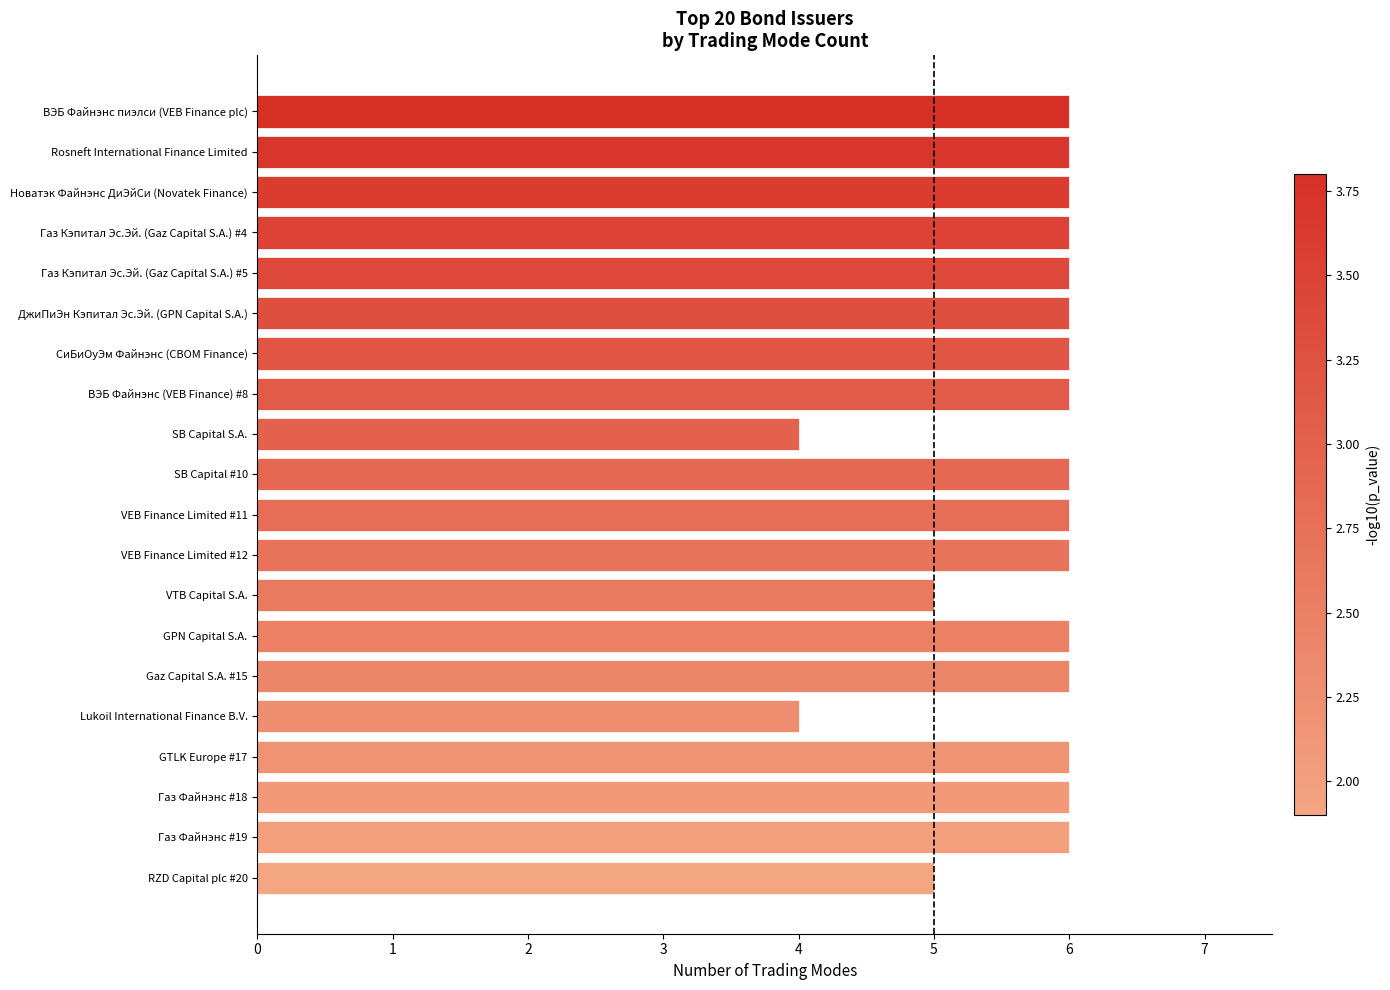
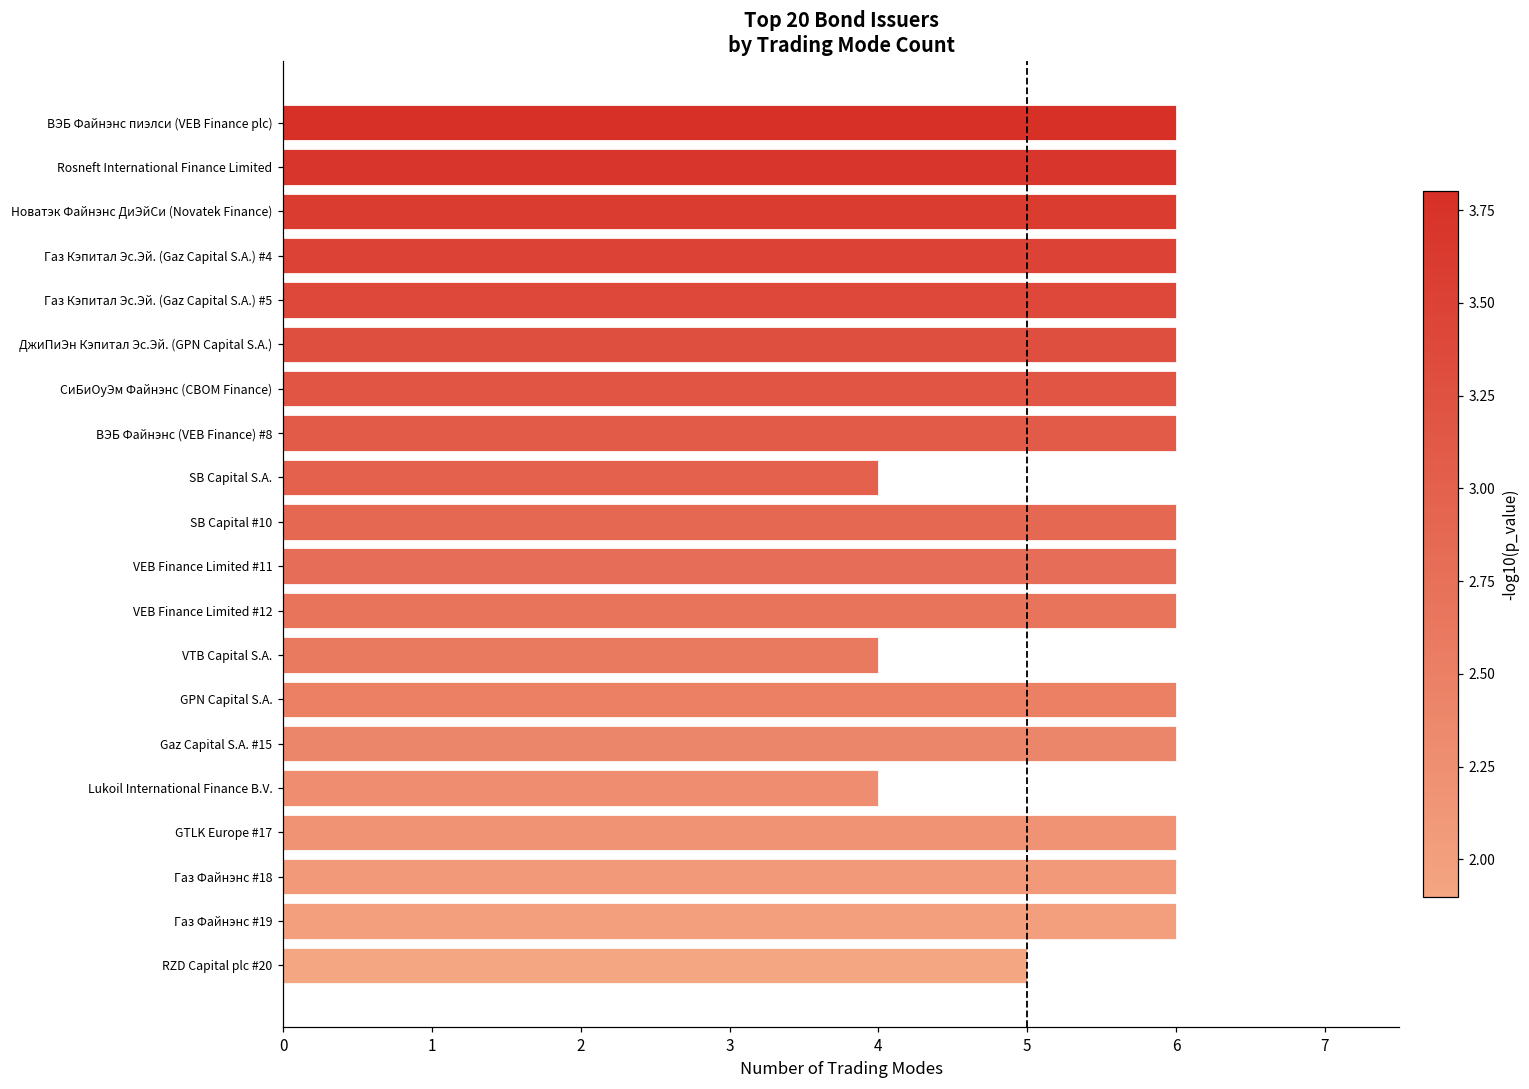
VTB Capital S.A.: 5 -> 4
